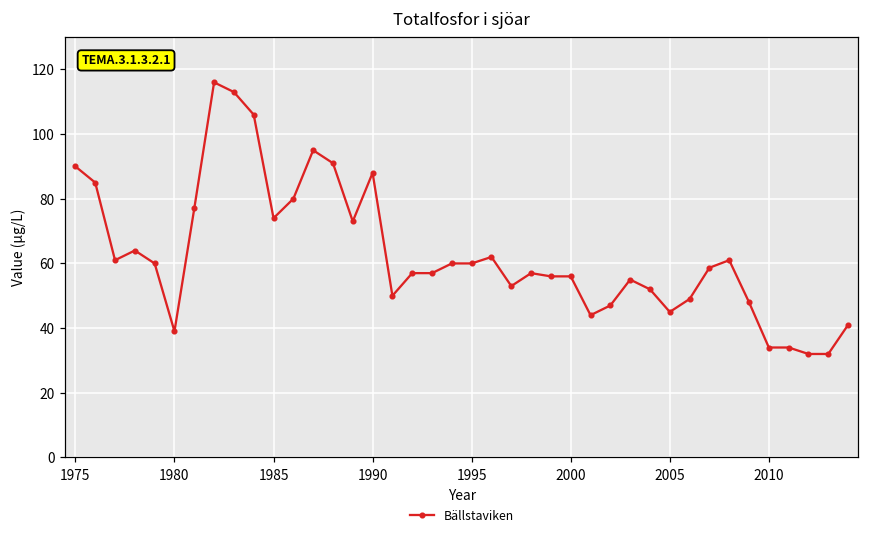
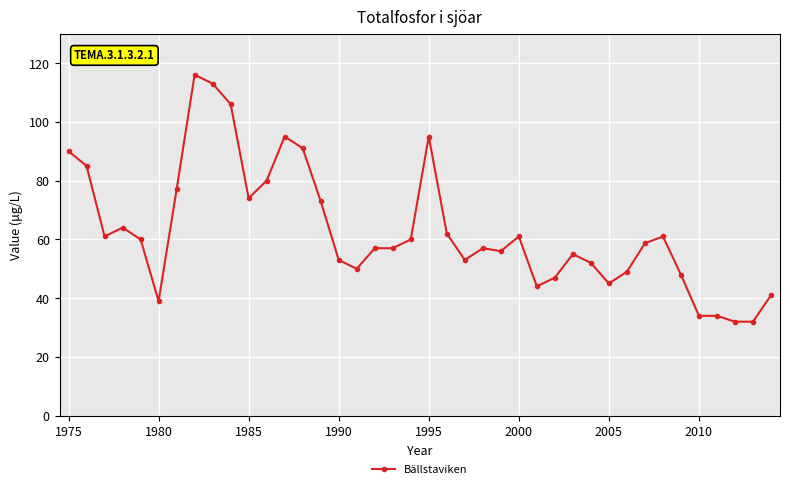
1990: 88 -> 53
1995: 60 -> 95
2000: 56 -> 61
